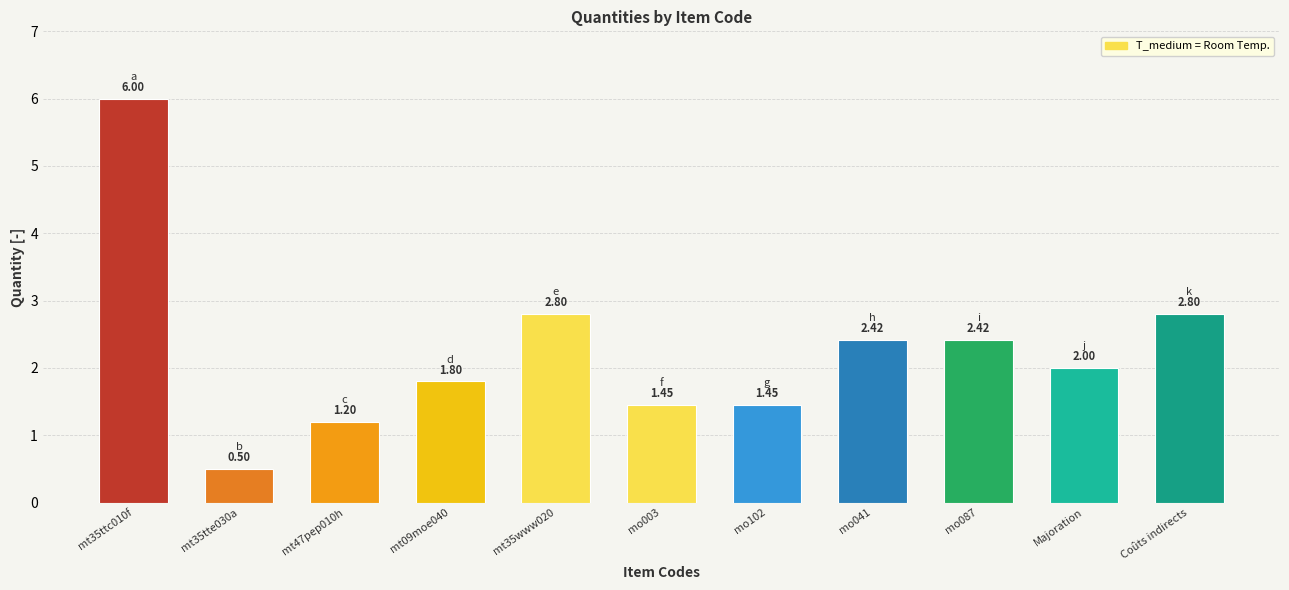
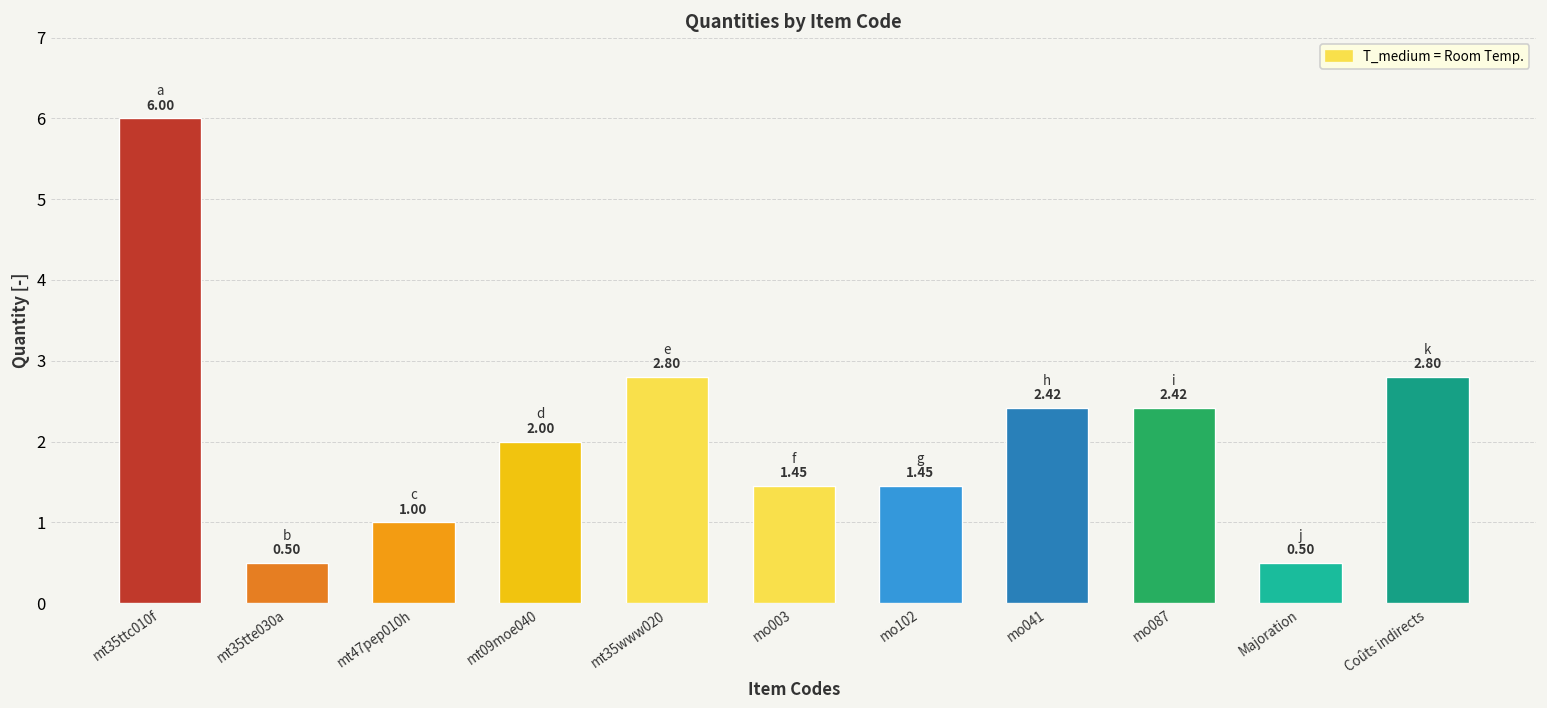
mt47pep010h: 1.20 -> 1.00
mt09moe040: 1.80 -> 2.00
Majoration: 2.00 -> 0.50
